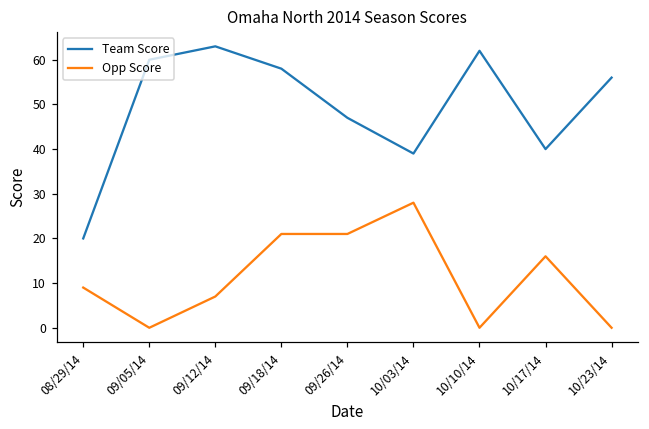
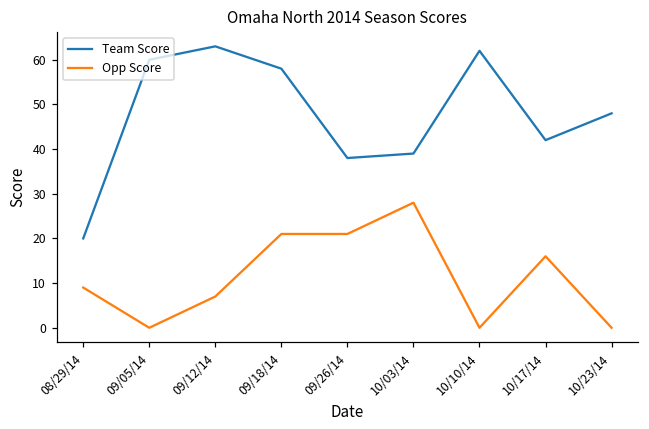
Team Score, 09/26/14: 47 -> 38
Team Score, 10/17/14: 40 -> 42
Team Score, 10/23/14: 56 -> 48
